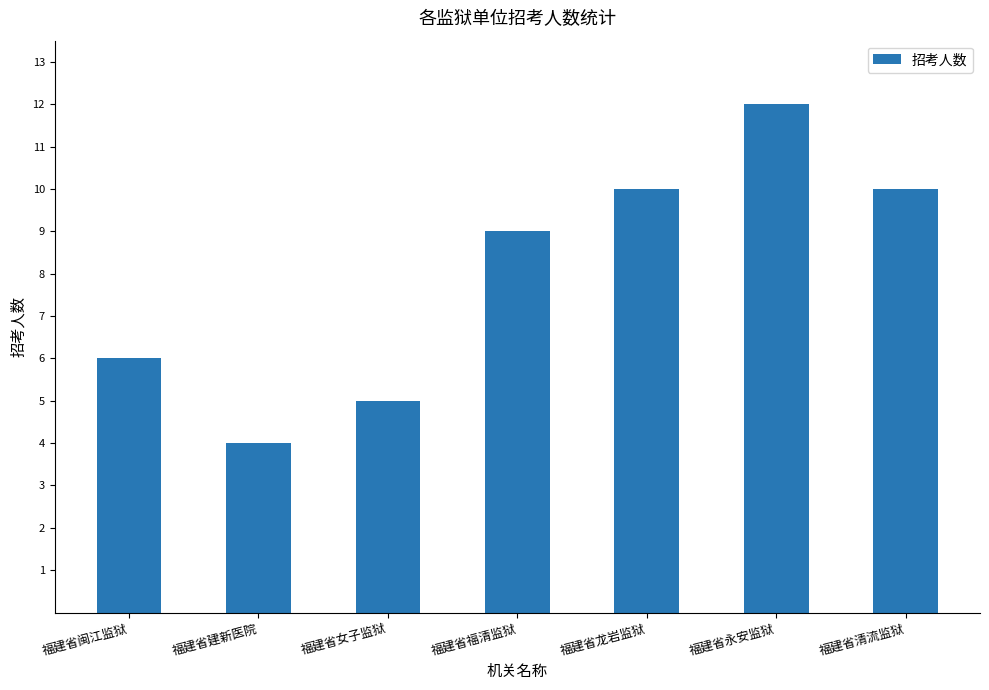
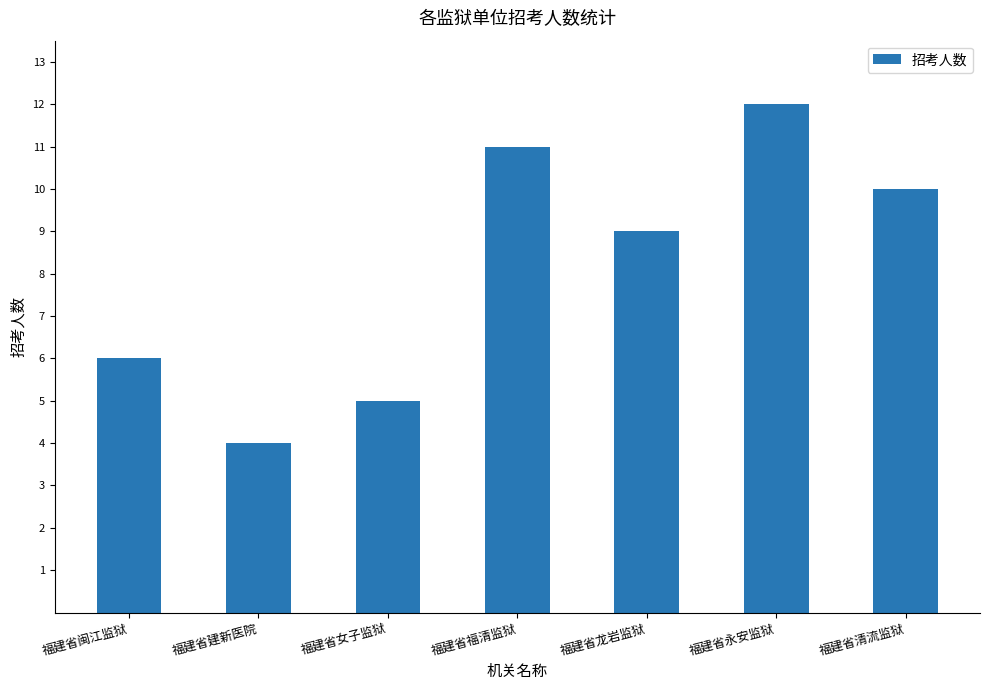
福建省福清监狱: 9 -> 11
福建省龙岩监狱: 10 -> 9
